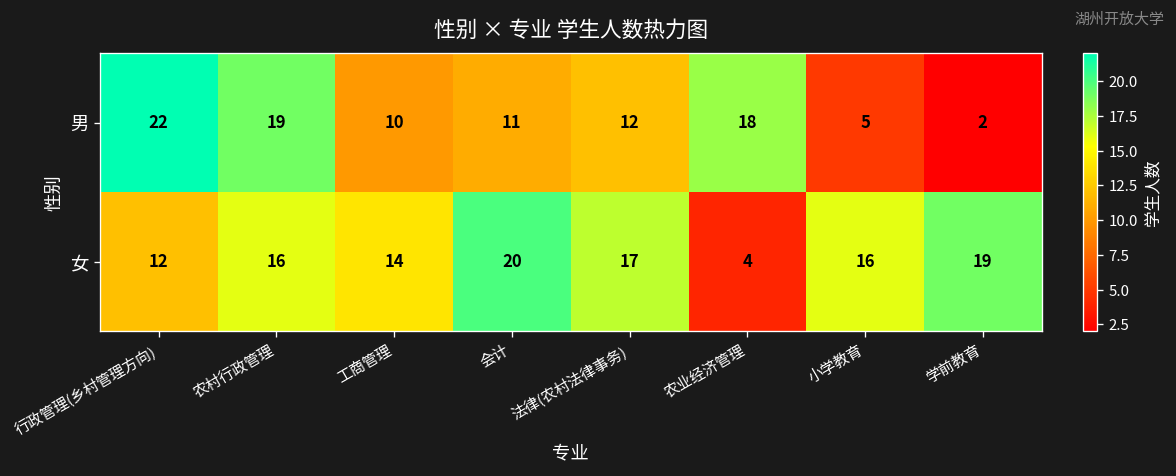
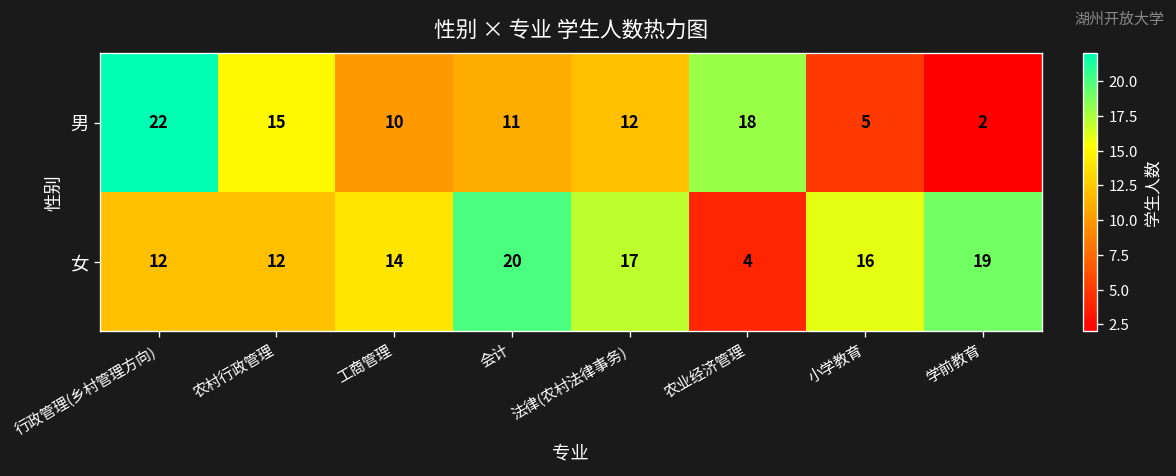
男, 农村行政管理: 19 -> 15
女, 农村行政管理: 16 -> 12
